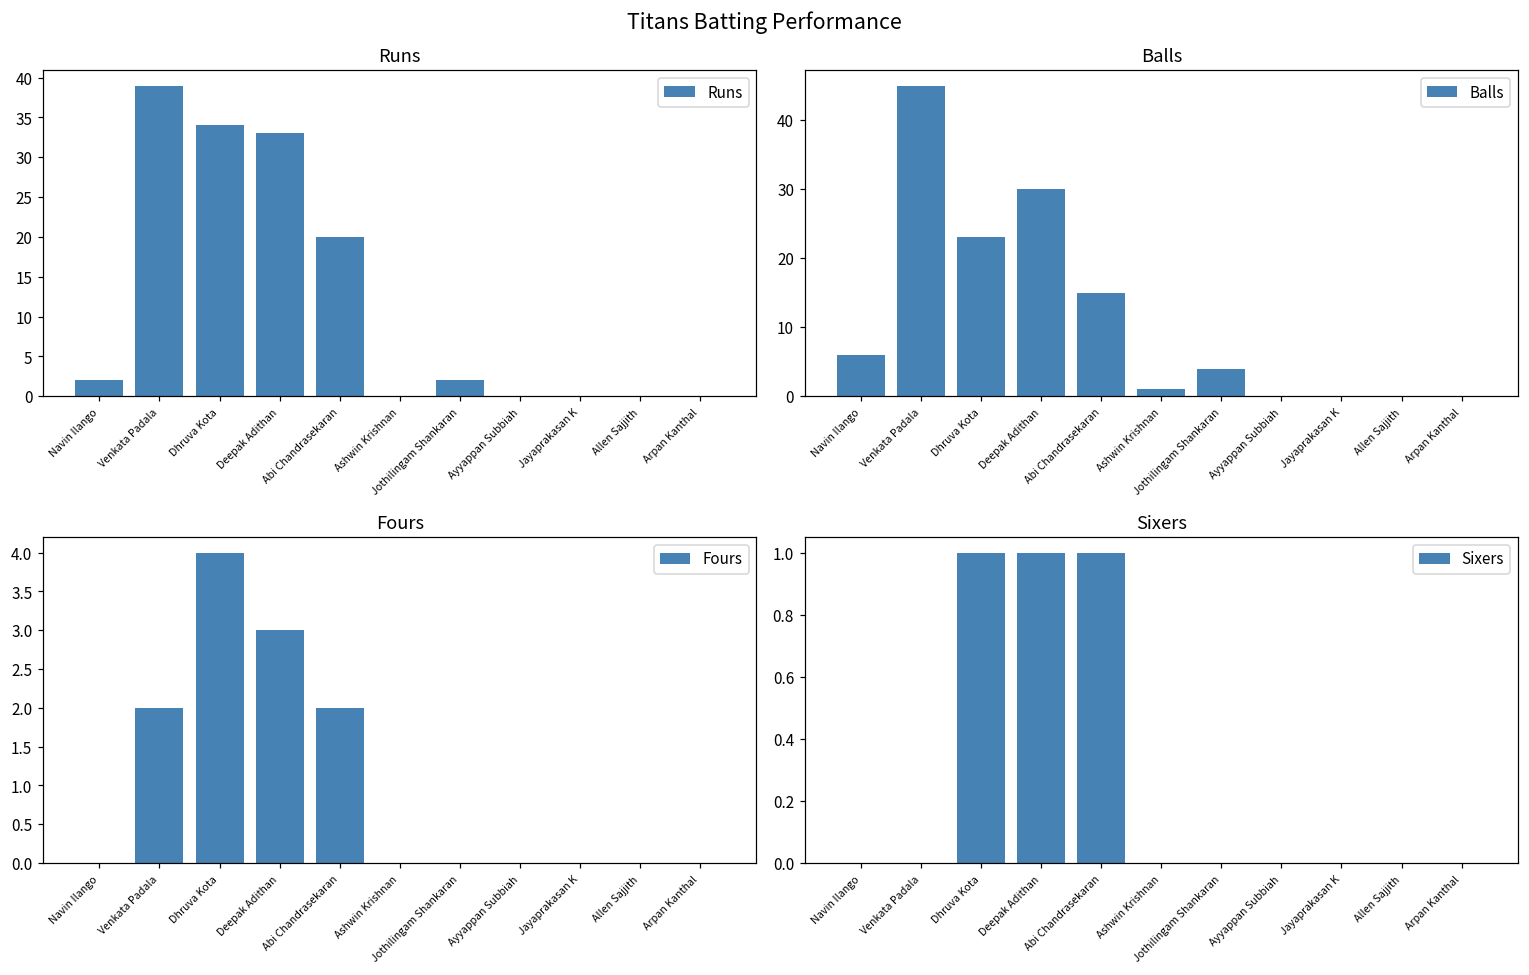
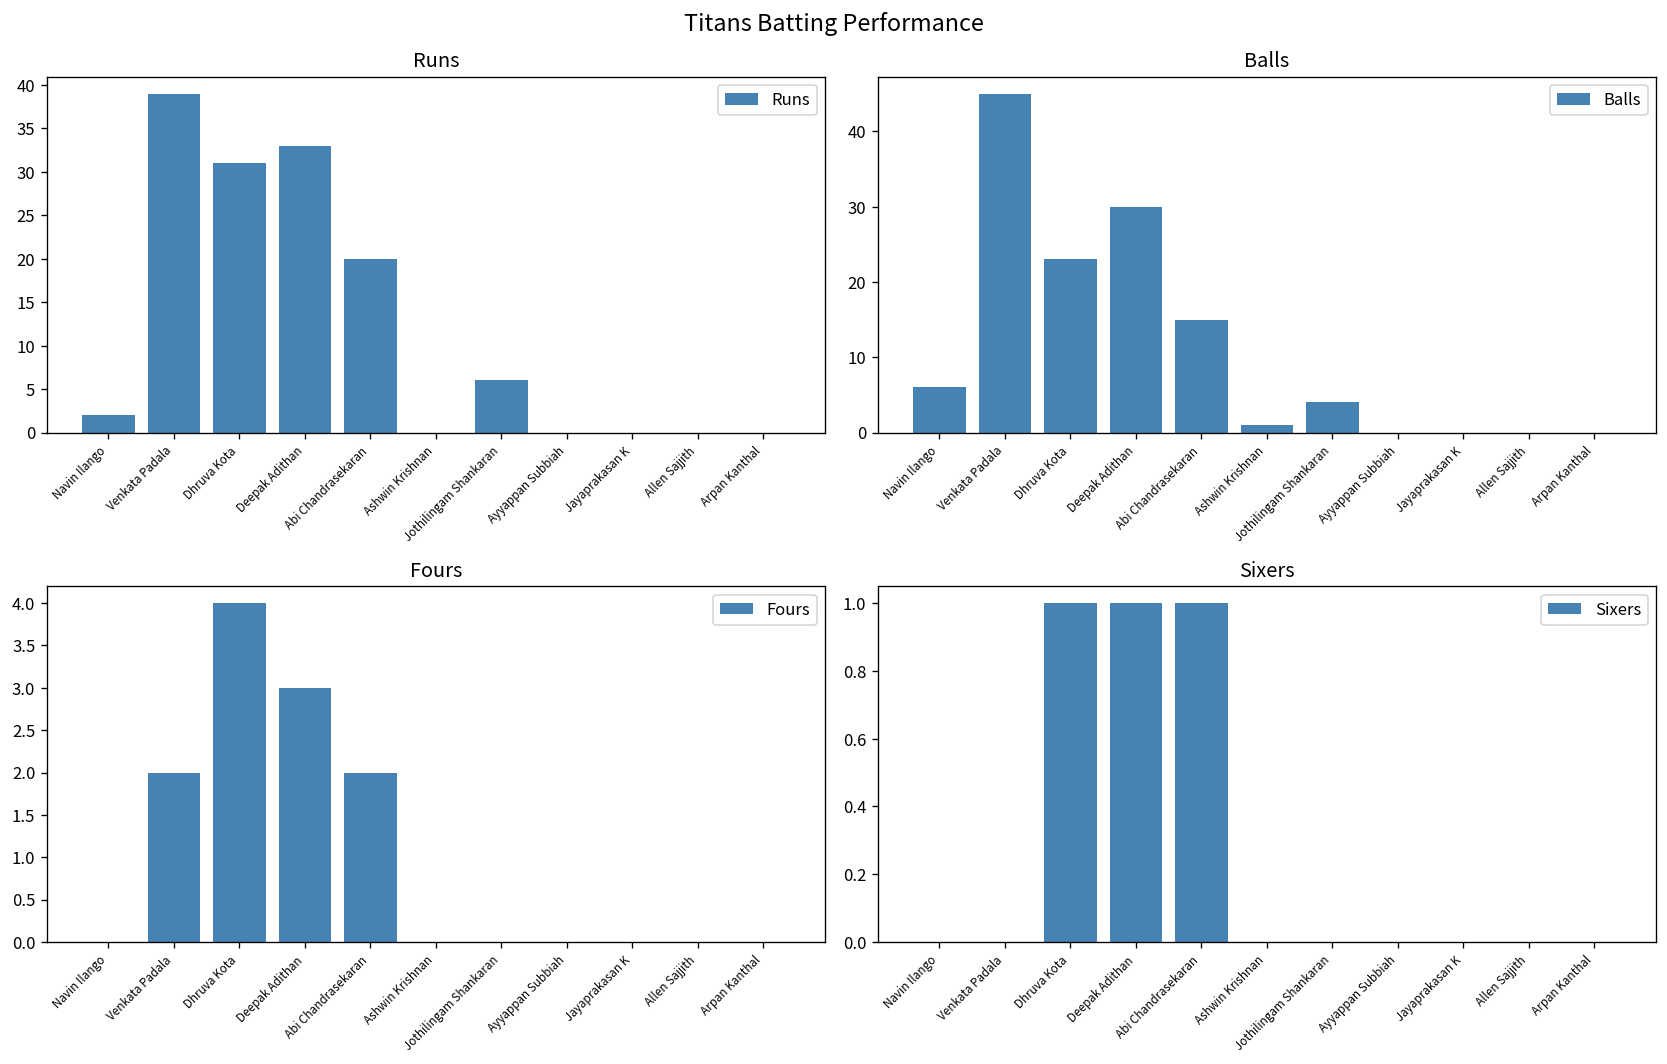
Runs, Dhruva Kota: 34 -> 31
Runs, Jothilingam Shankaran: 2 -> 6
